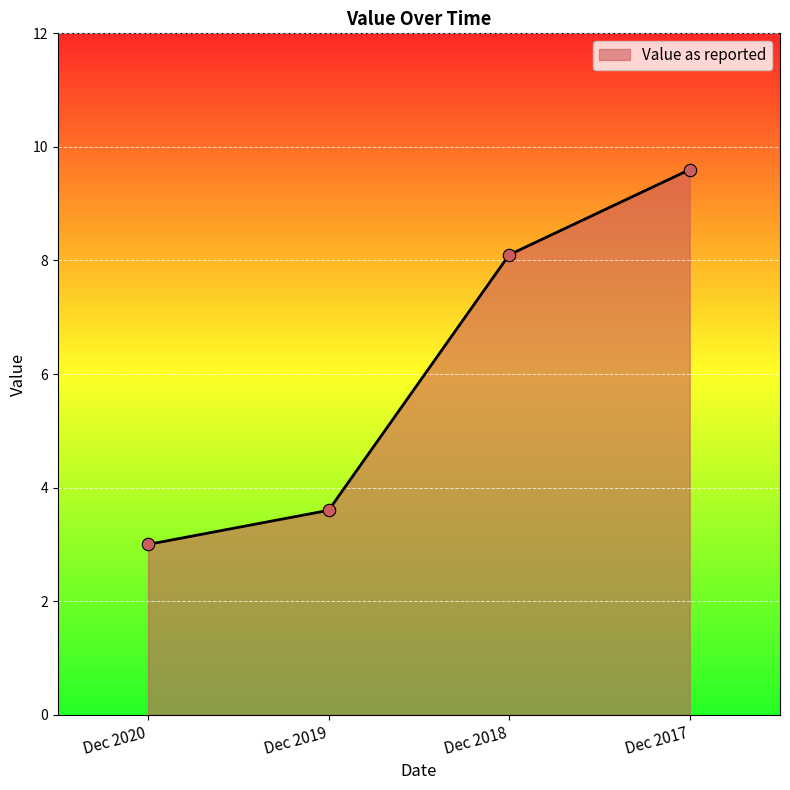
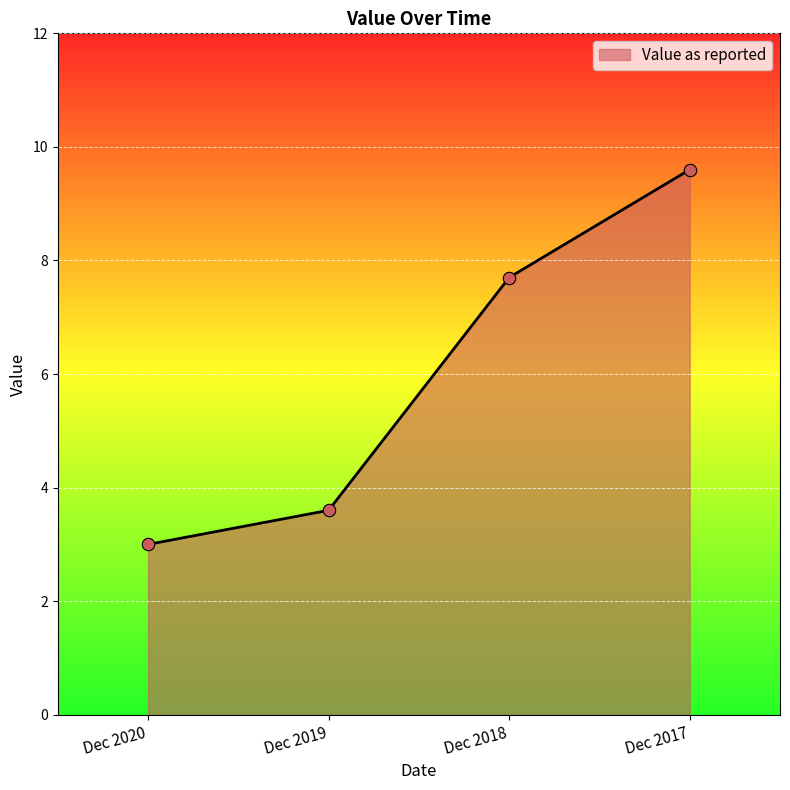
Dec 2018: 8.1 -> 7.7
